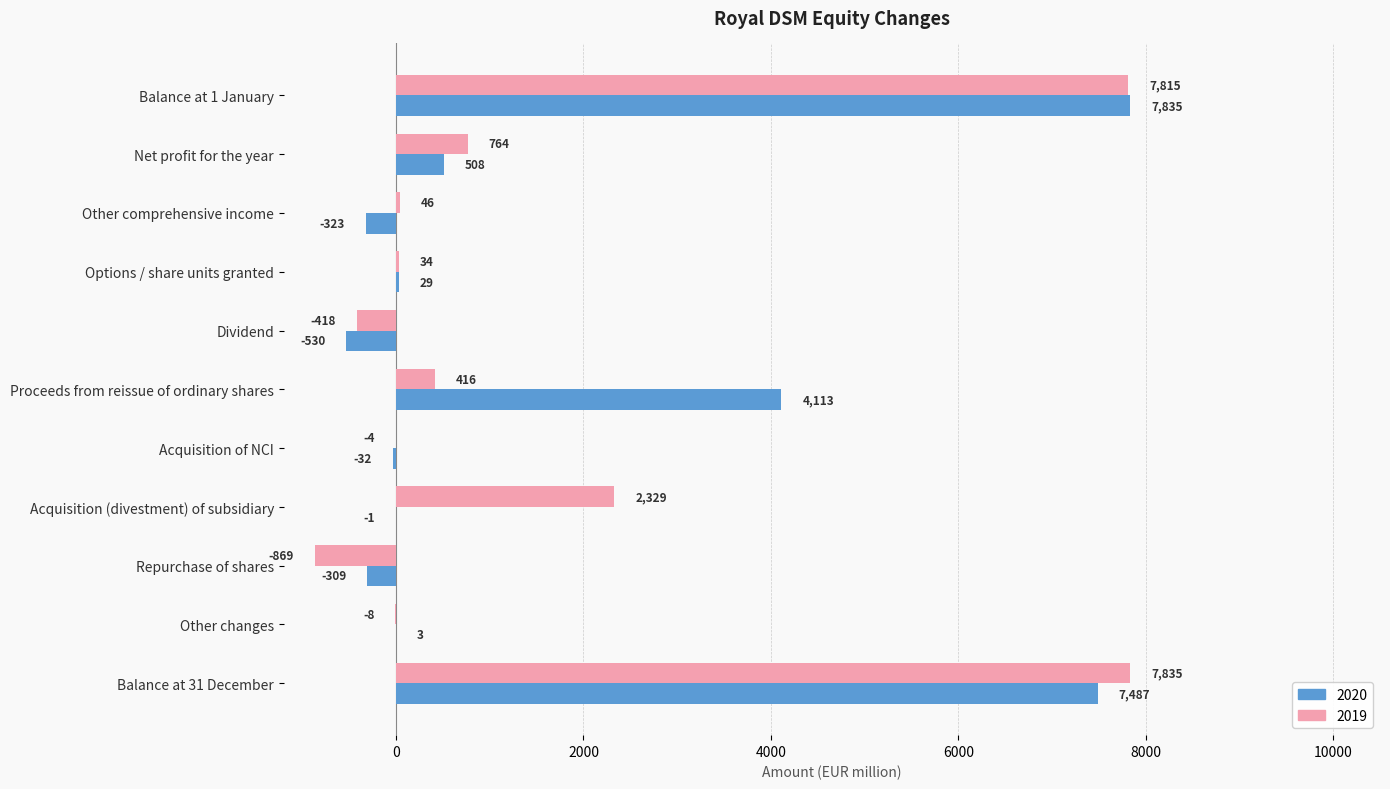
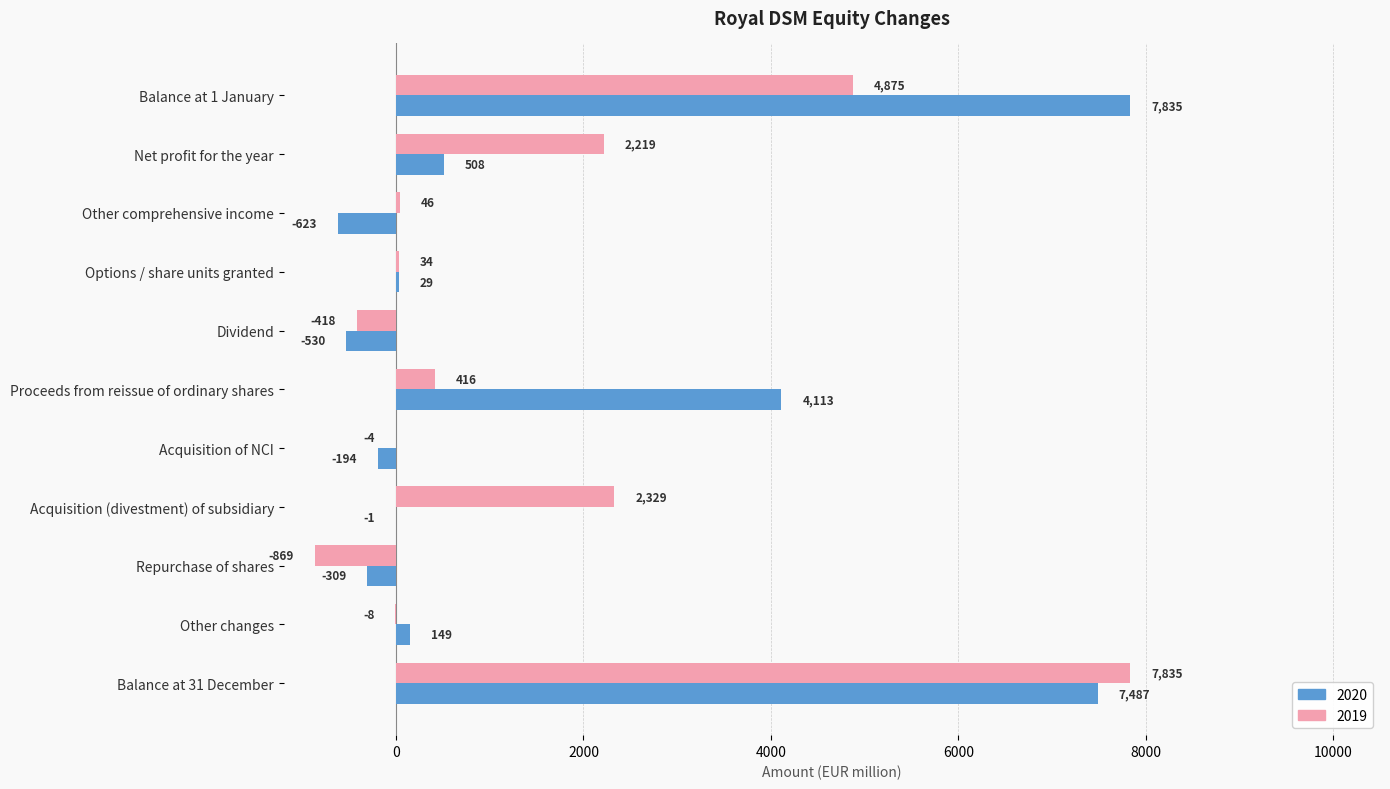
2019, Balance at 1 January: 7,815 -> 4,875
2019, Net profit for the year: 764 -> 2,219
2020, Other comprehensive income: -323 -> -623
2020, Acquisition of NCI: -32 -> -194
2020, Other changes: 3 -> 149
